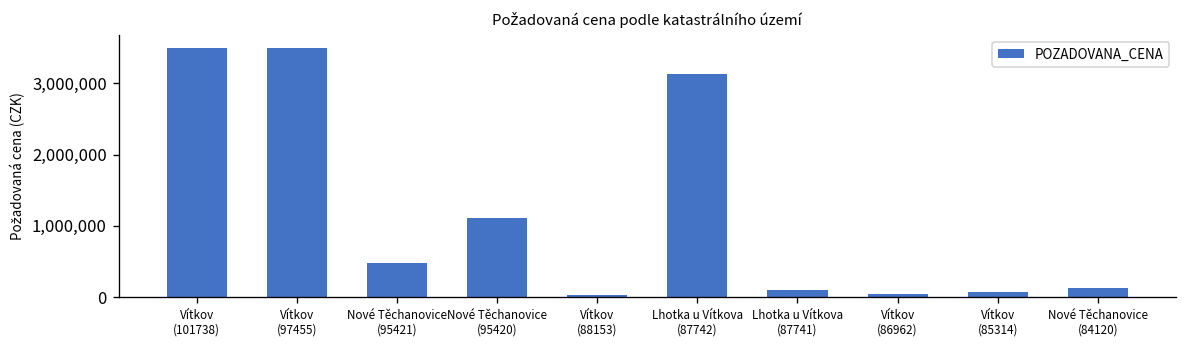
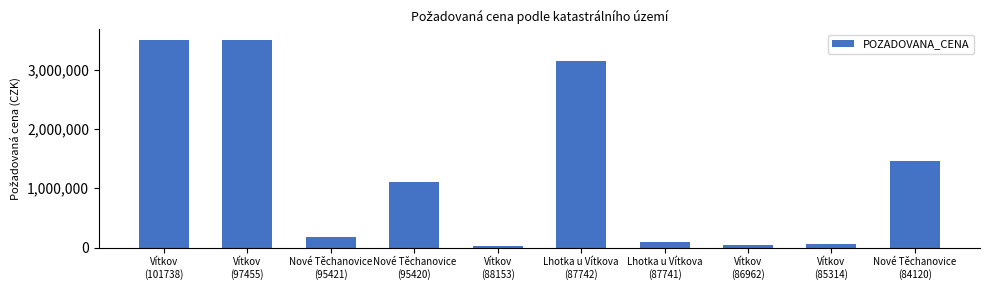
Nové Těchanovice (95421): 500,000 -> 200,000
Nové Těchanovice (84120): 100,000 -> 1,500,000
